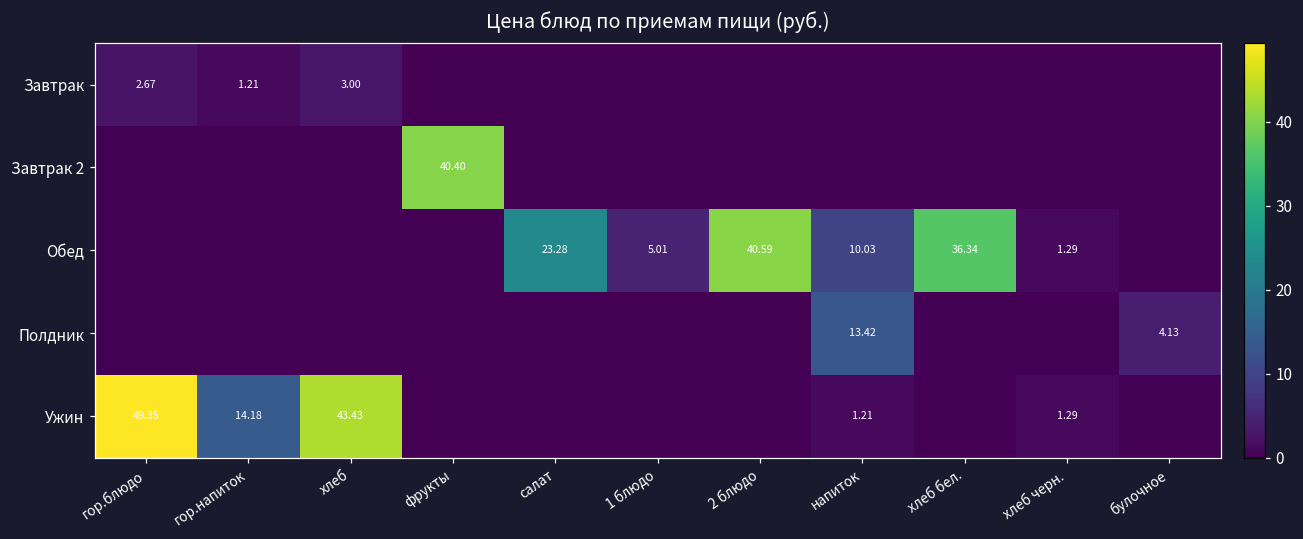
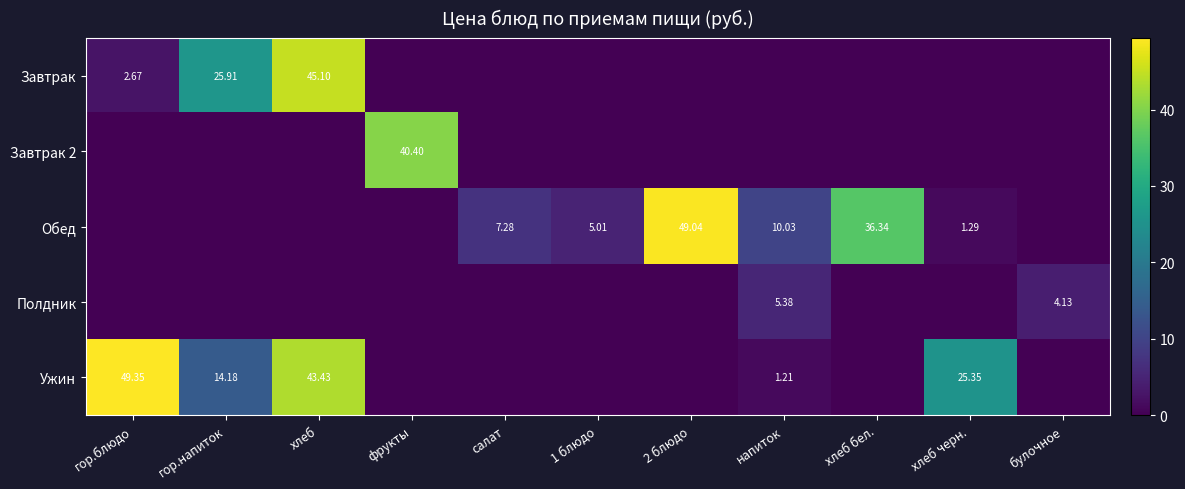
Завтрак, гор.напиток: 1.21 -> 25.91
Завтрак, хлеб: 3.00 -> 45.10
Обед, салат: 23.28 -> 7.28
Обед, 2 блюдо: 40.59 -> 49.04
Полдник, напиток: 13.42 -> 5.38
Ужин, хлеб черн.: 1.29 -> 25.35
